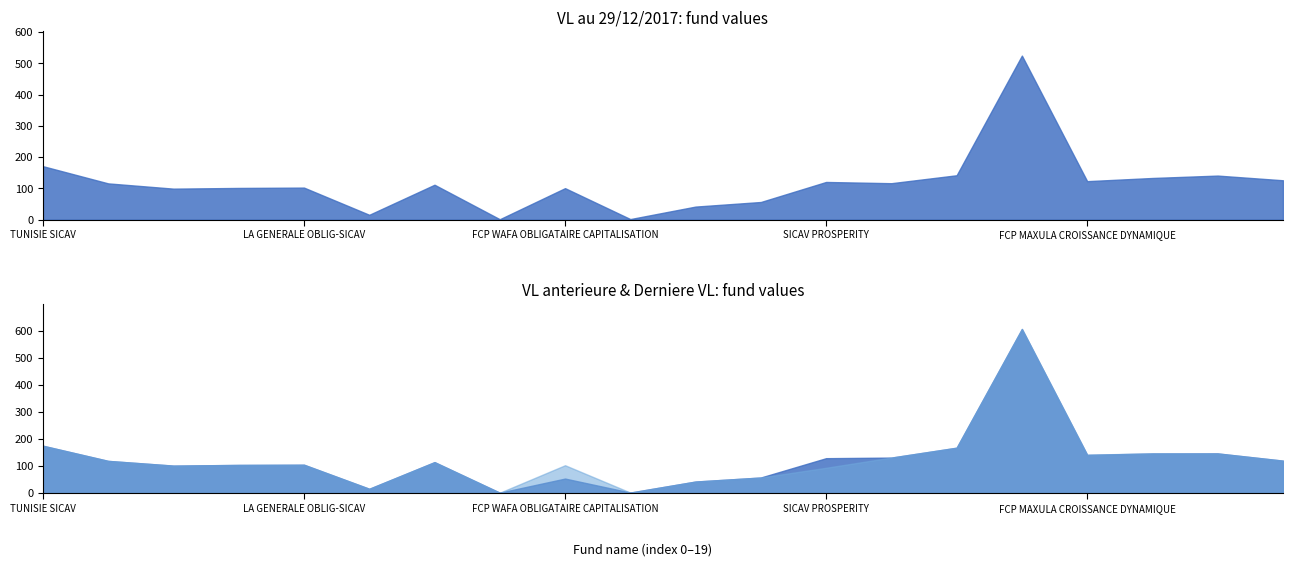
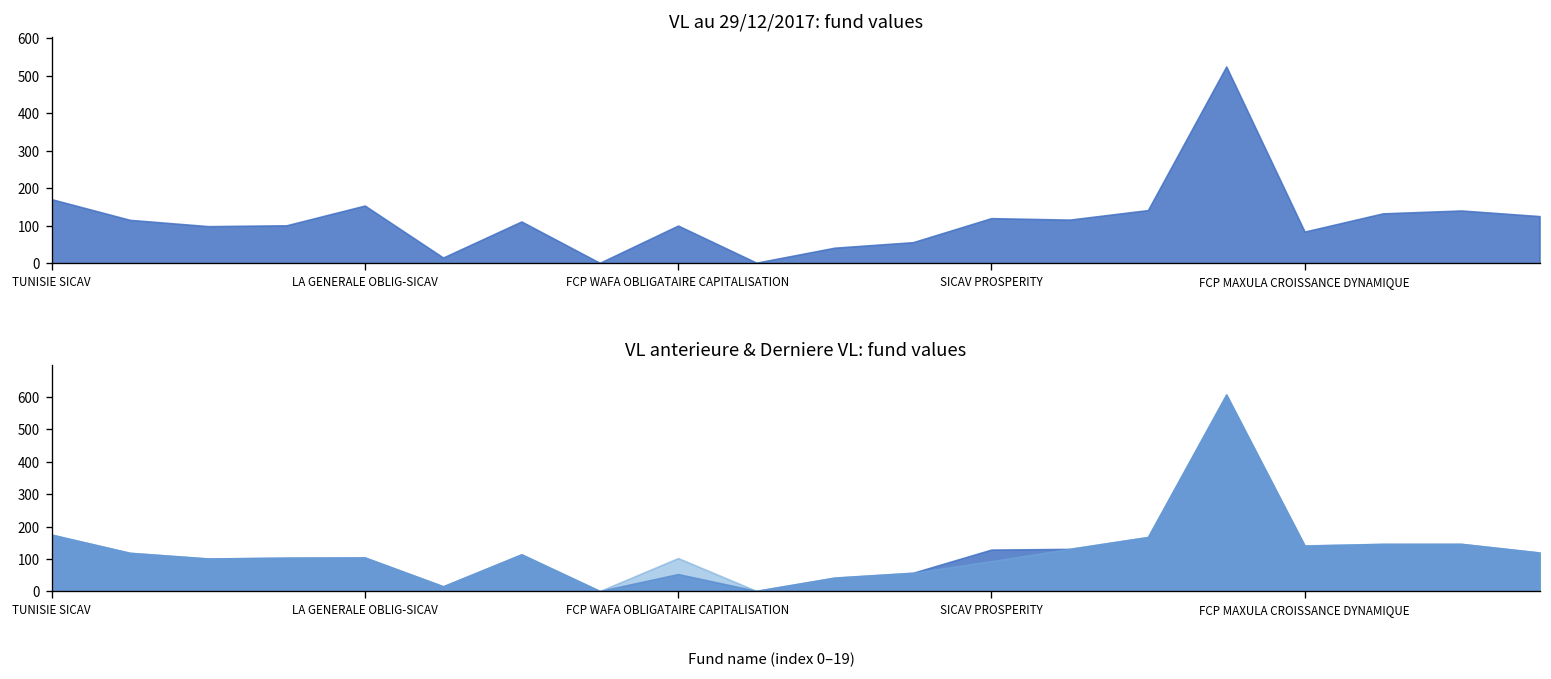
VL au 29/12/2017: fund values, LA GENERALE OBLIG-SICAV: 100 -> 150
VL au 29/12/2017: fund values, FCP MAXULA CROISSANCE DYNAMIQUE: 120 -> 80
